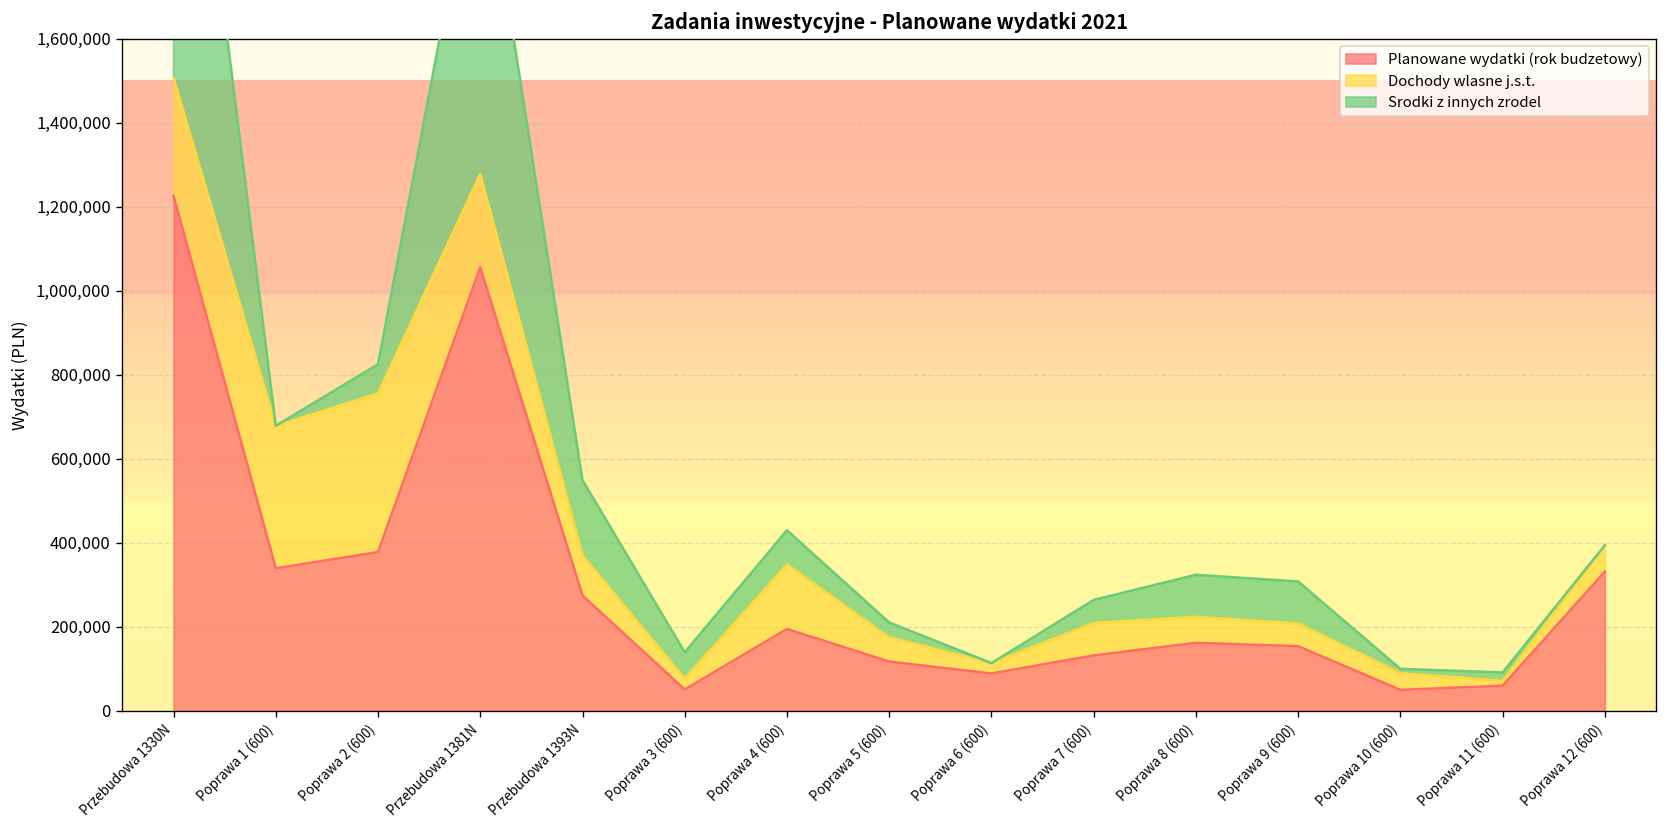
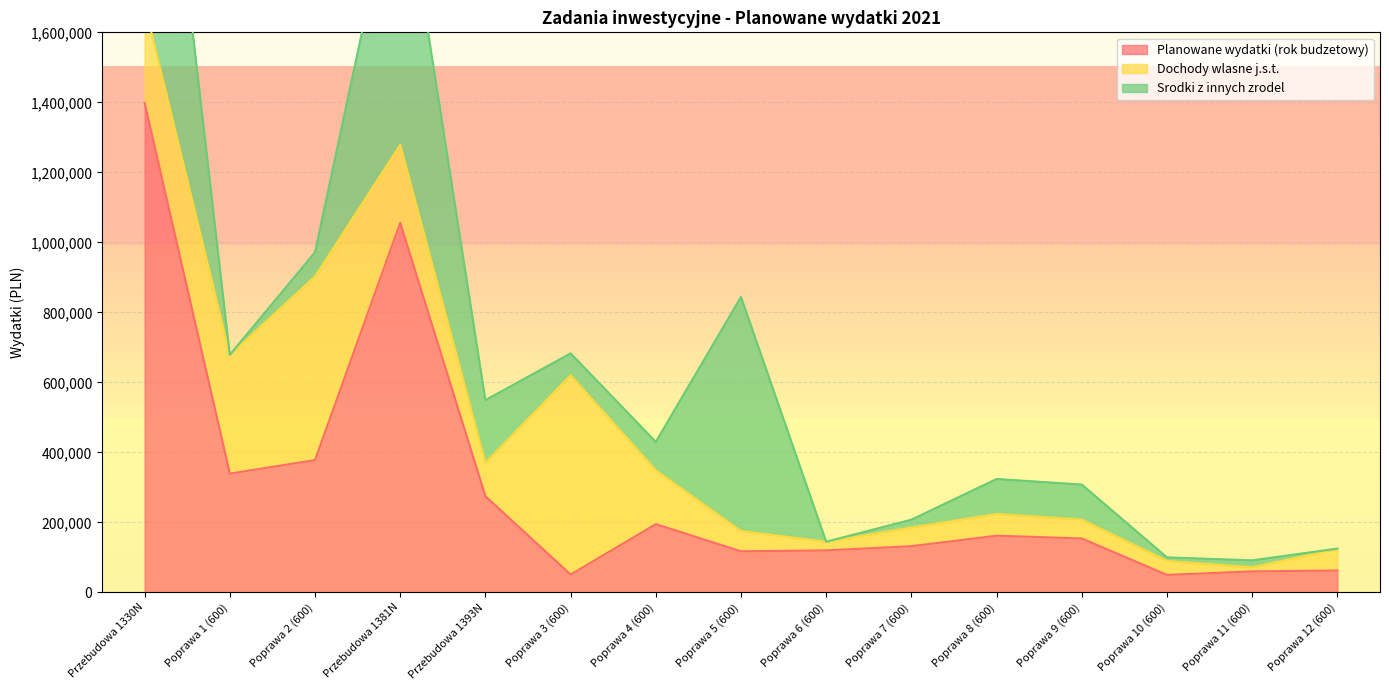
Planowane wydatki (rok budzetowy), Przebudowa 1330N: 1,230,000 -> 1,400,000
Dochody wlasne j.s.t., Poprawa 2 (600): 380,000 -> 520,000
Dochody wlasne j.s.t., Poprawa 3 (600): 30,000 -> 570,000
Srodki z innych zrodel, Poprawa 5 (600): 40,000 -> 670,000
Planowane wydatki (rok budzetowy), Poprawa 6 (600): 90,000 -> 120,000
Dochody wlasne j.s.t., Poprawa 7 (600): 80,000 -> 50,000
Srodki z innych zrodel, Poprawa 7 (600): 50,000 -> 20,000
Planowane wydatki (rok budzetowy), Poprawa 12 (600): 330,000 -> 60,000
